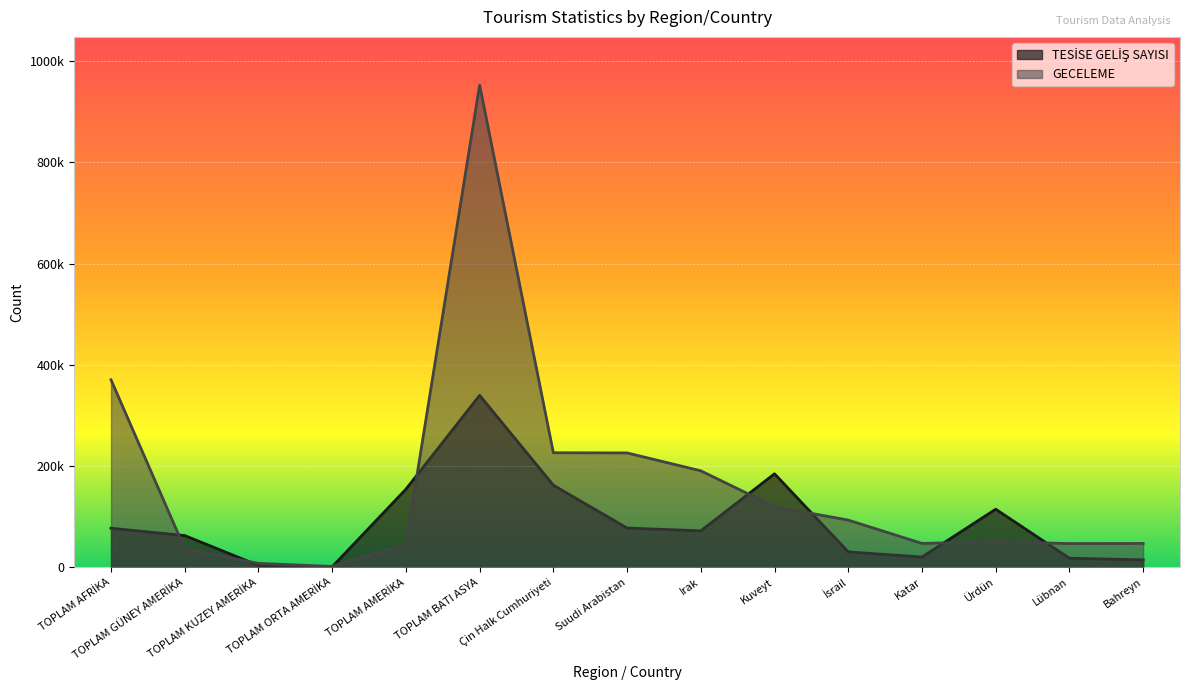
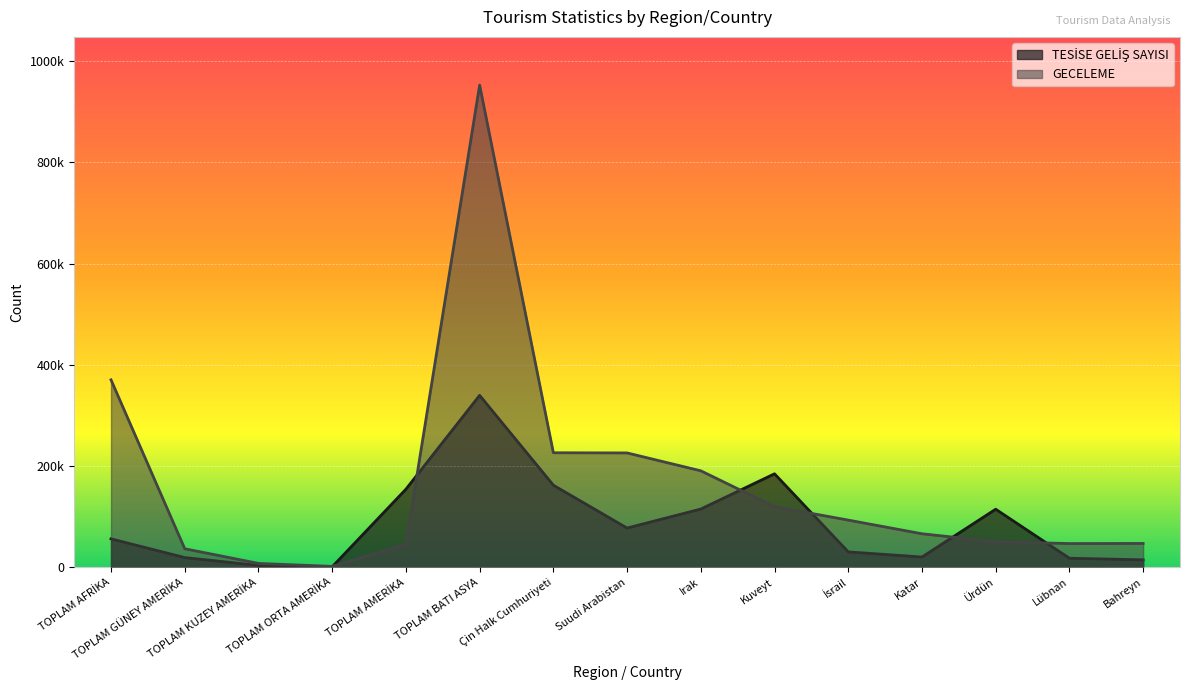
TESİSE GELİŞ SAYISI, TOPLAM AFRİKA: 80000 -> 60000
TESİSE GELİŞ SAYISI, TOPLAM GÜNEY AMERİKA: 60000 -> 20000
TESİSE GELİŞ SAYISI, Irak: 70000 -> 110000
GECELEME, Katar: 50000 -> 70000
